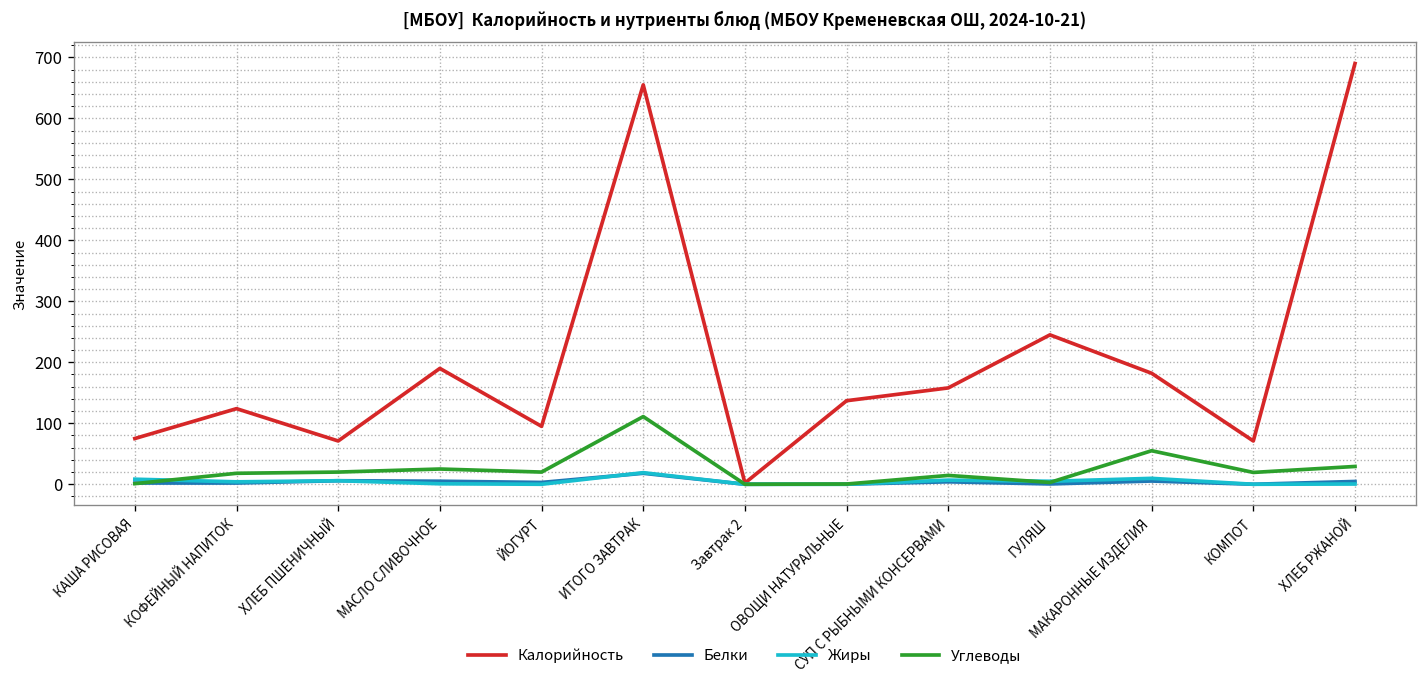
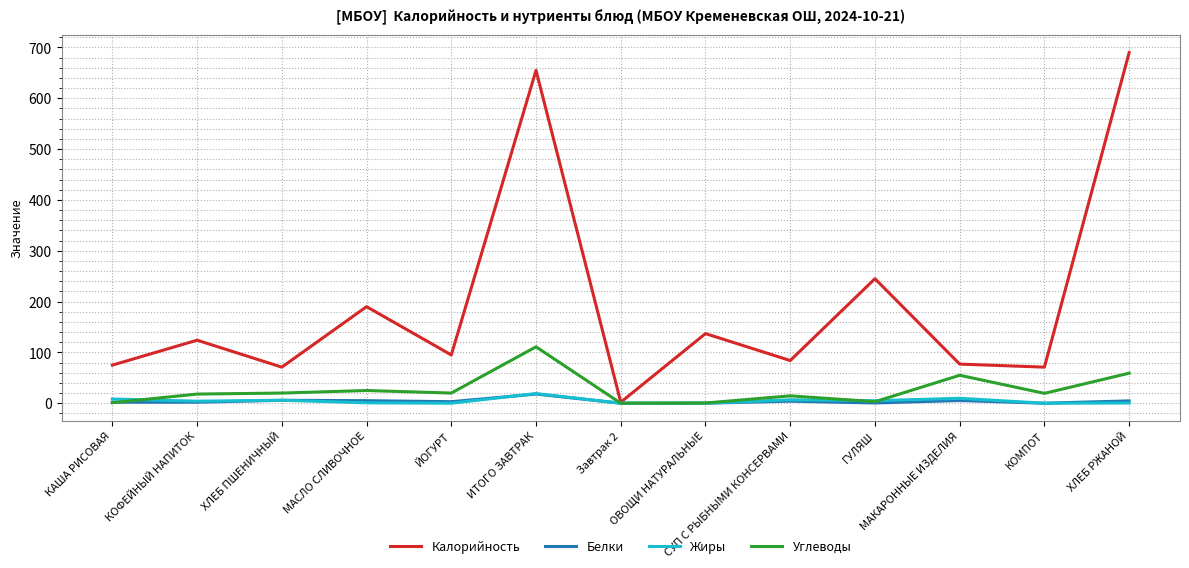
Калорийность, СУП С РЫБНЫМИ КОНСЕРВАМИ: 160 -> 80
Калорийность, МАКАРОННЫЕ ИЗДЕЛИЯ: 180 -> 80
Углеводы, ХЛЕБ РЖАНОЙ: 30 -> 60
